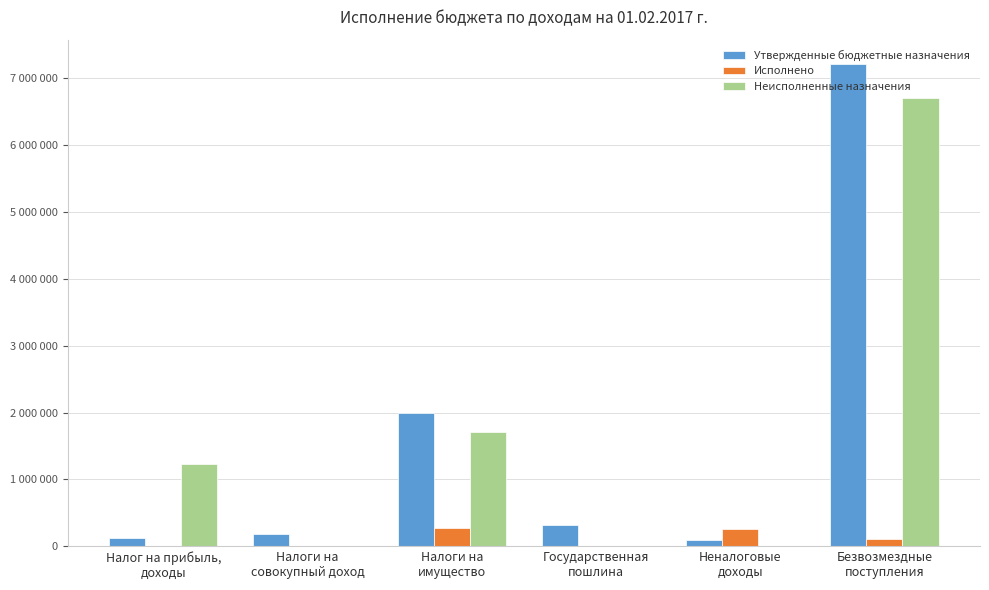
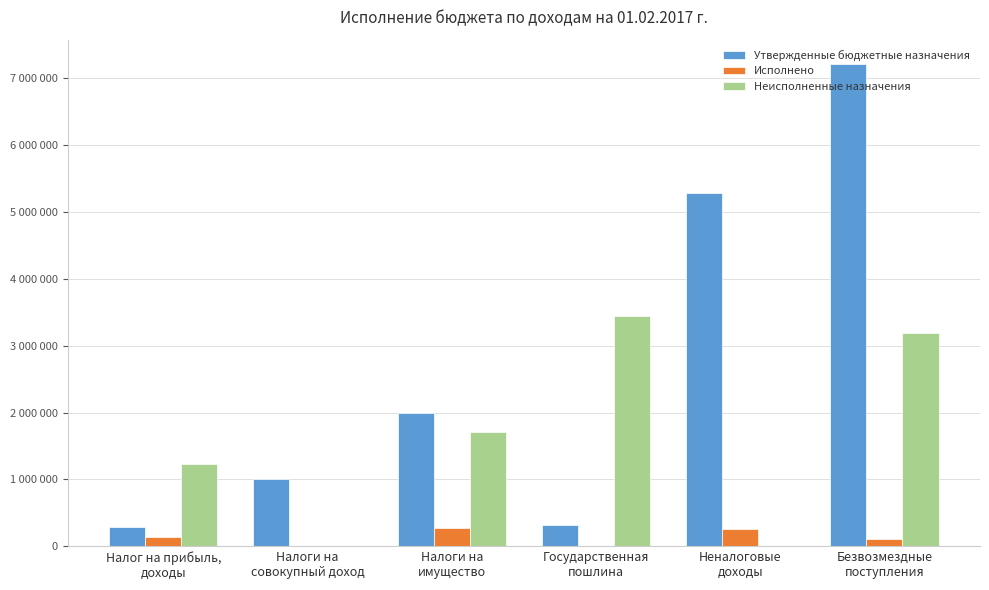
Утвержденные бюджетные назначения, Налог на прибыль, доходы: 100000 -> 300000
Исполнено, Налог на прибыль, доходы: 0 -> 100000
Утвержденные бюджетные назначения, Налоги на совокупный доход: 200000 -> 1000000
Неисполненные назначения, Государственная пошлина: 0 -> 3400000
Утвержденные бюджетные назначения, Неналоговые доходы: 100000 -> 5300000
Неисполненные назначения, Безвозмездные поступления: 6700000 -> 3200000
